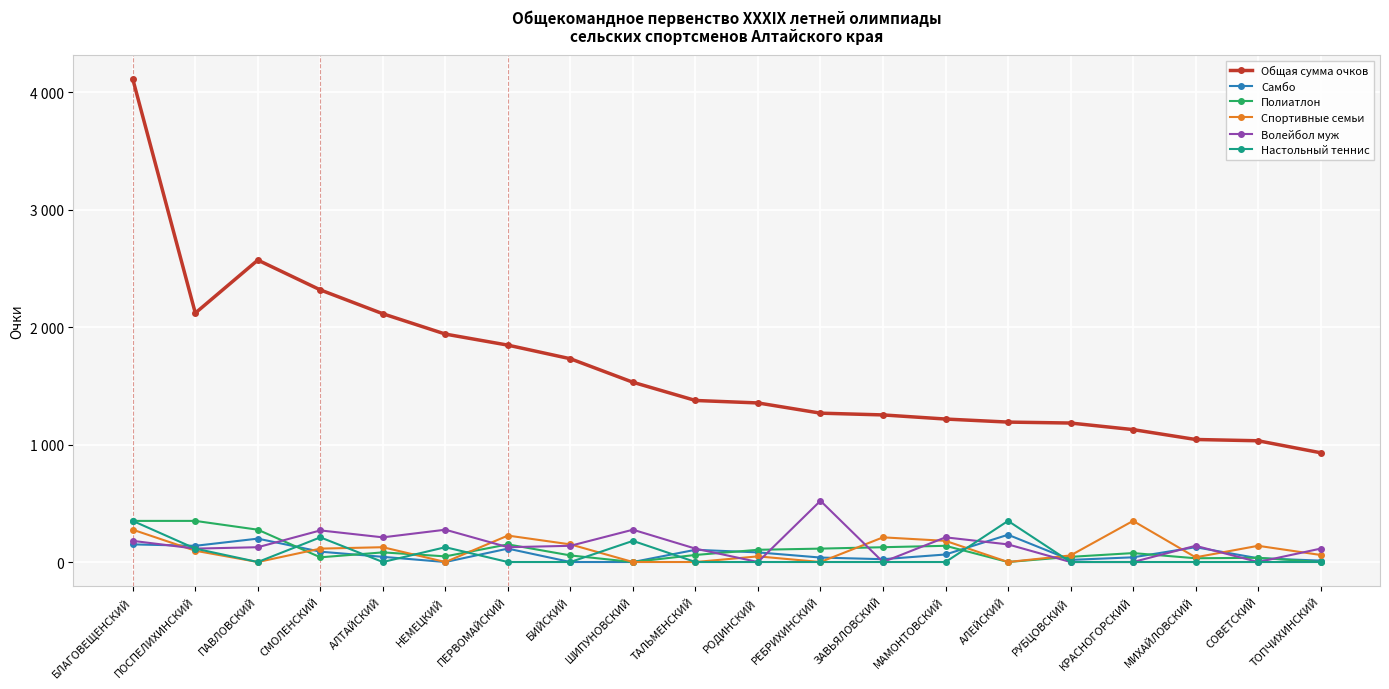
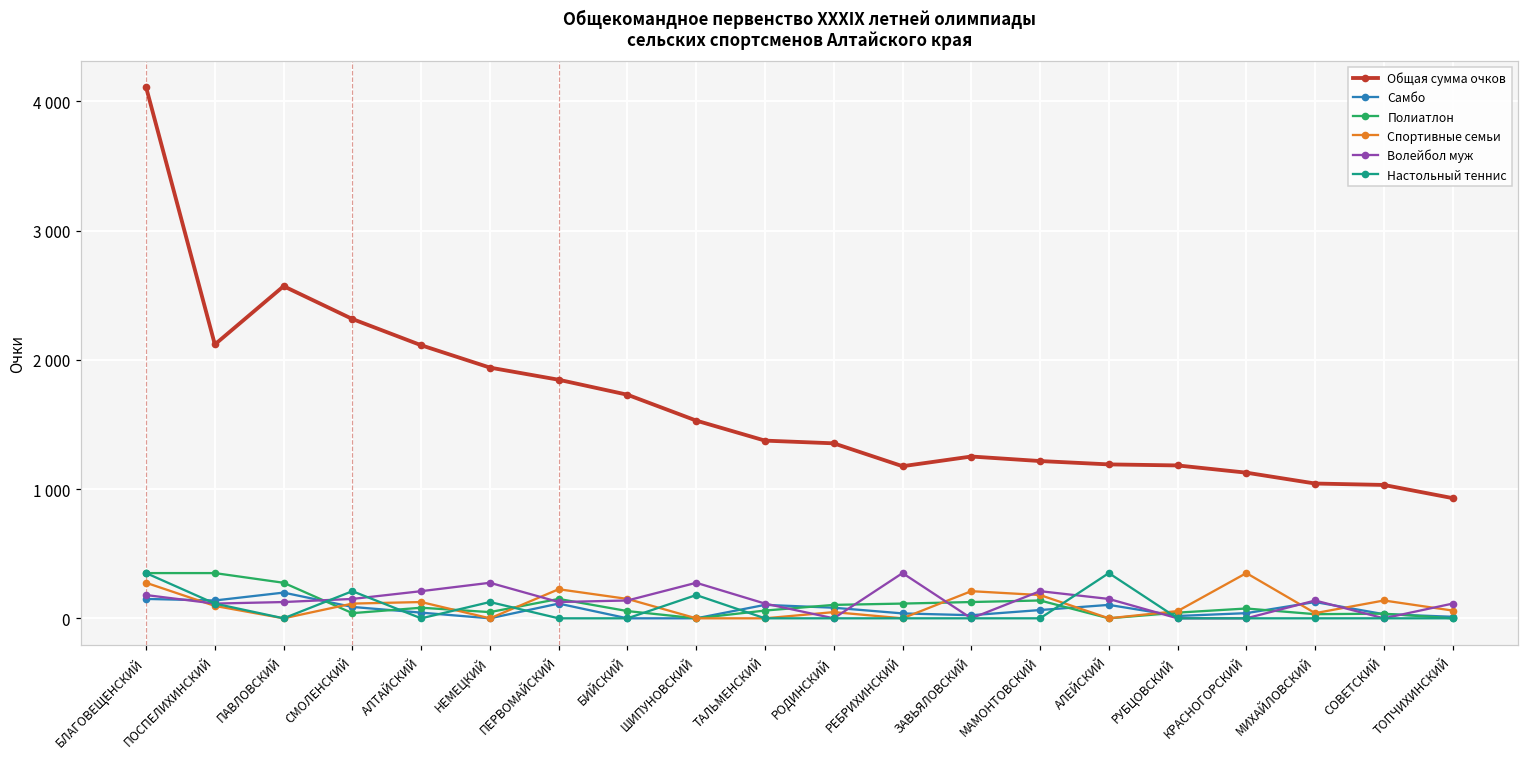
Волейбол муж, СМОЛЕНСКИЙ: 270 -> 150
Общая сумма очков, РЕБРИХИНСКИЙ: 1270 -> 1180
Волейбол муж, РЕБРИХИНСКИЙ: 520 -> 350
Самбо, АЛЕЙСКИЙ: 230 -> 100
